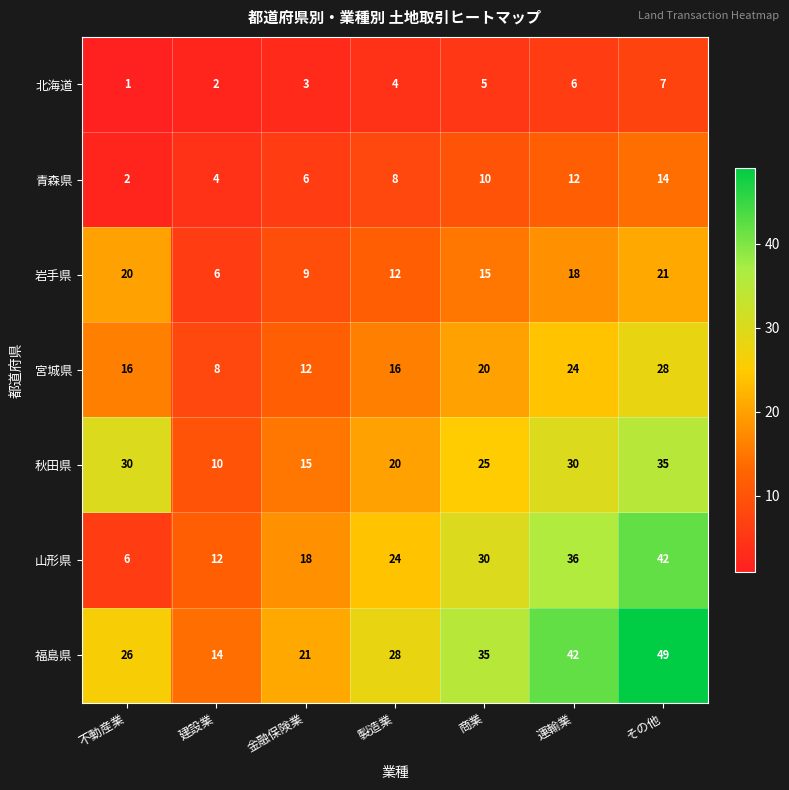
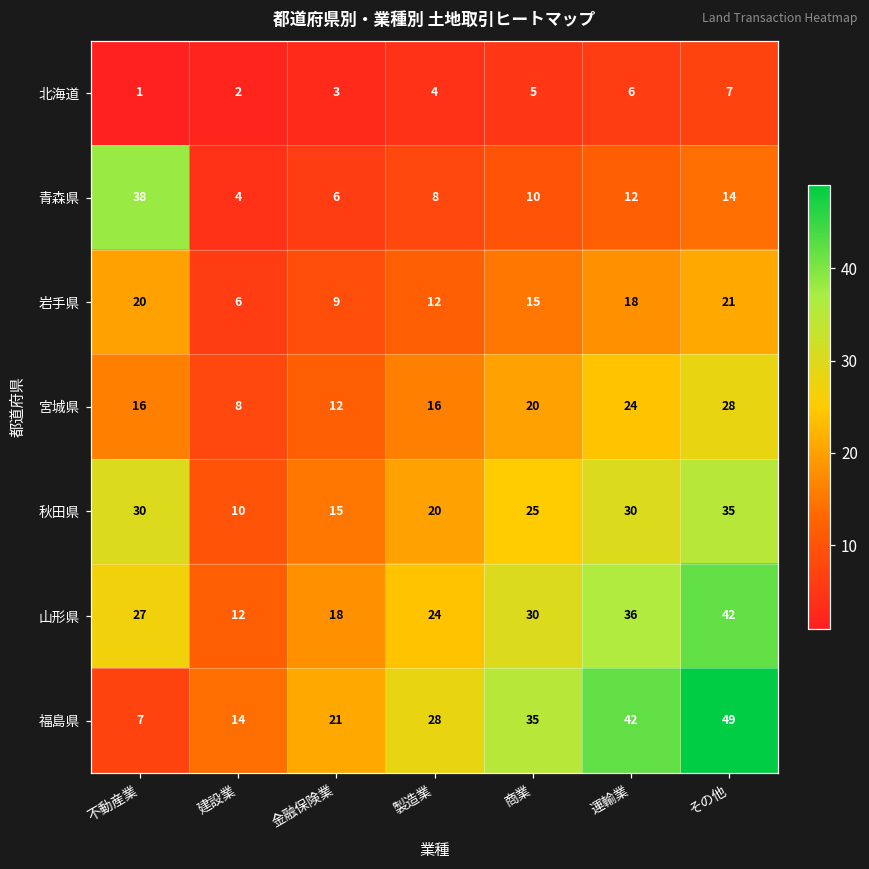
青森県, 不動産業: 2 -> 38
山形県, 不動産業: 6 -> 27
福島県, 不動産業: 26 -> 7
